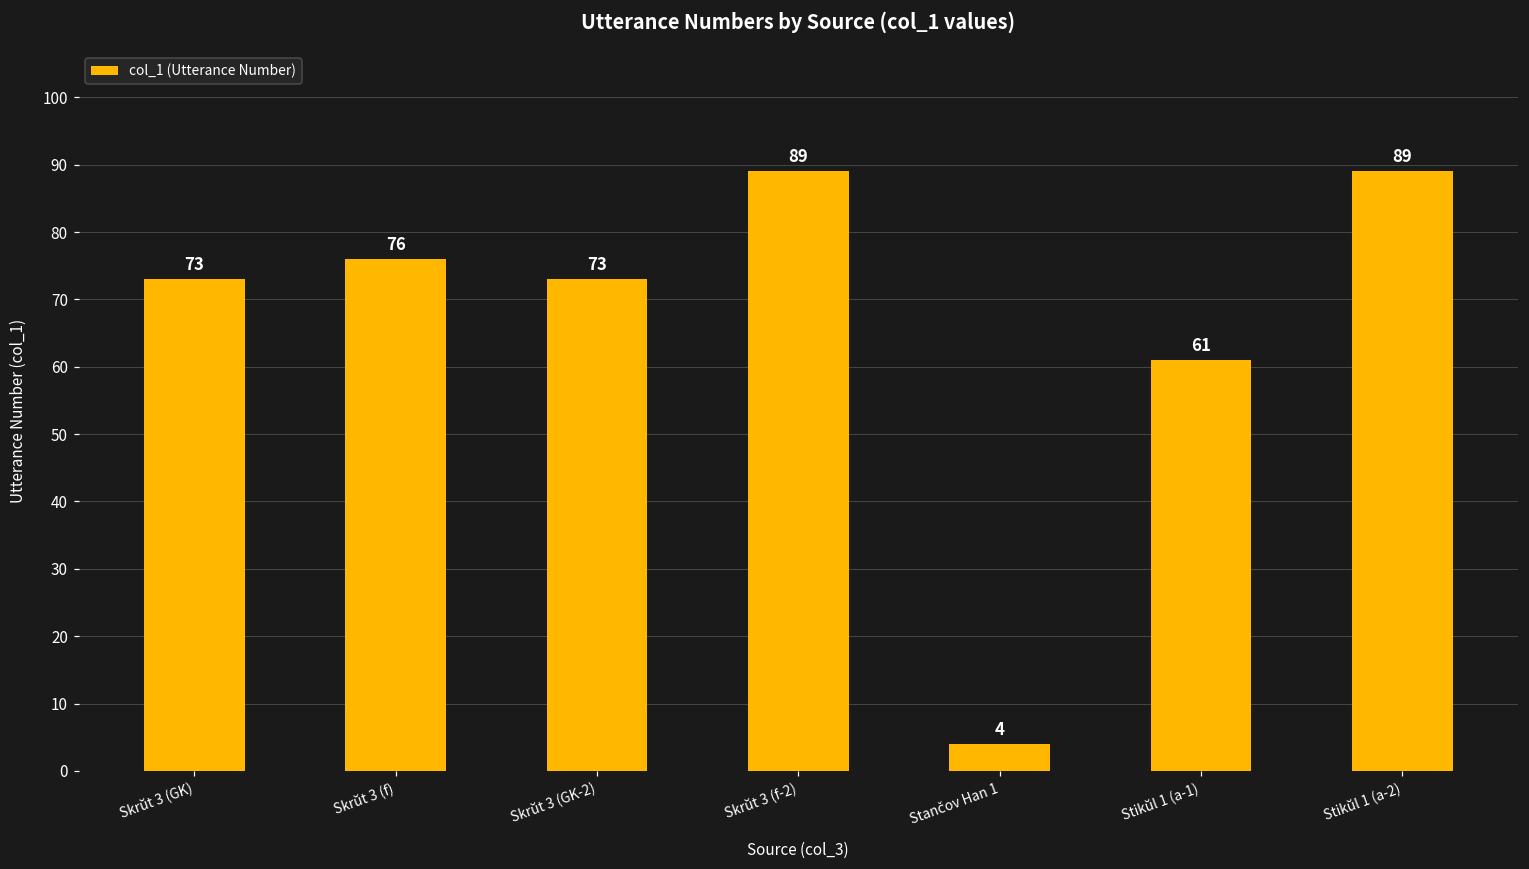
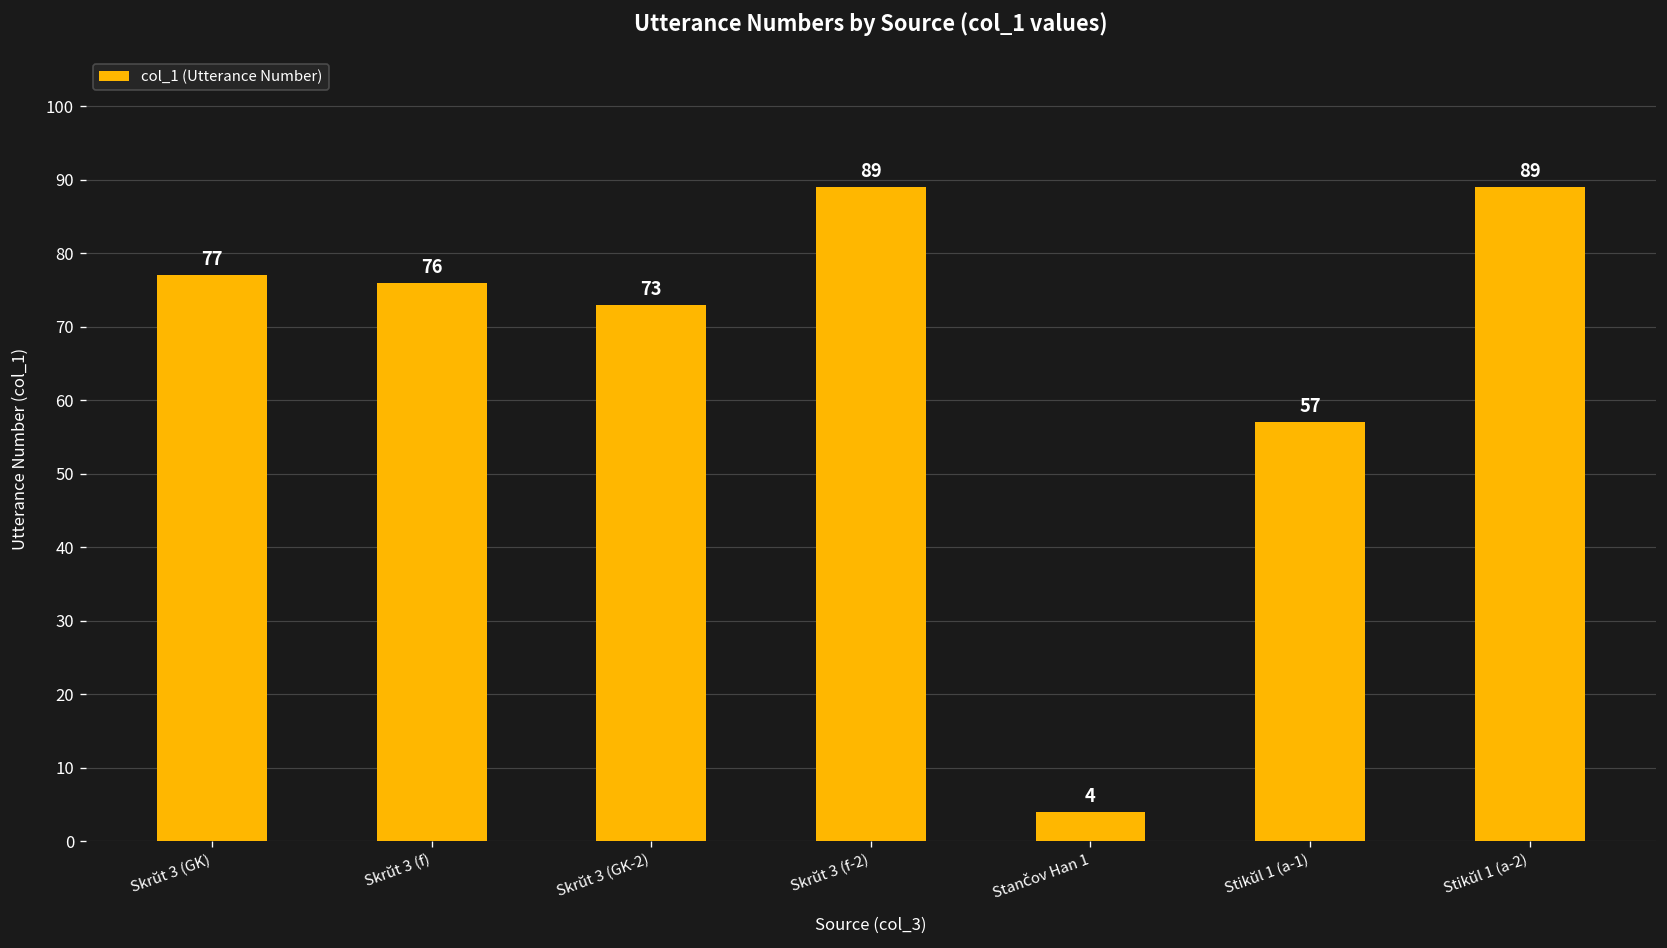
Skrŭt 3 (GK): 73 -> 77
Stikŭl 1 (a-1): 61 -> 57
